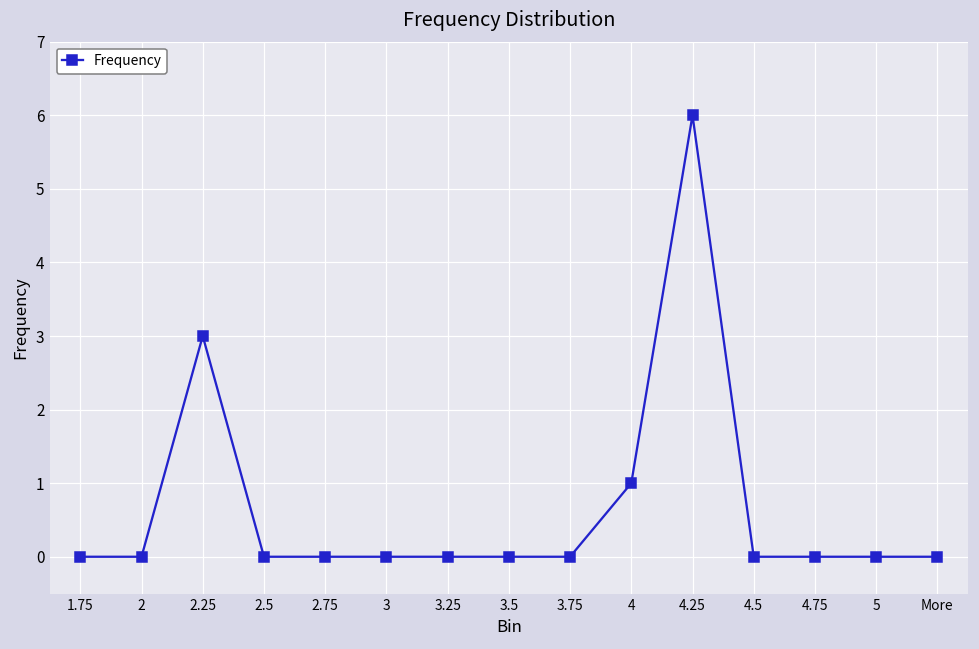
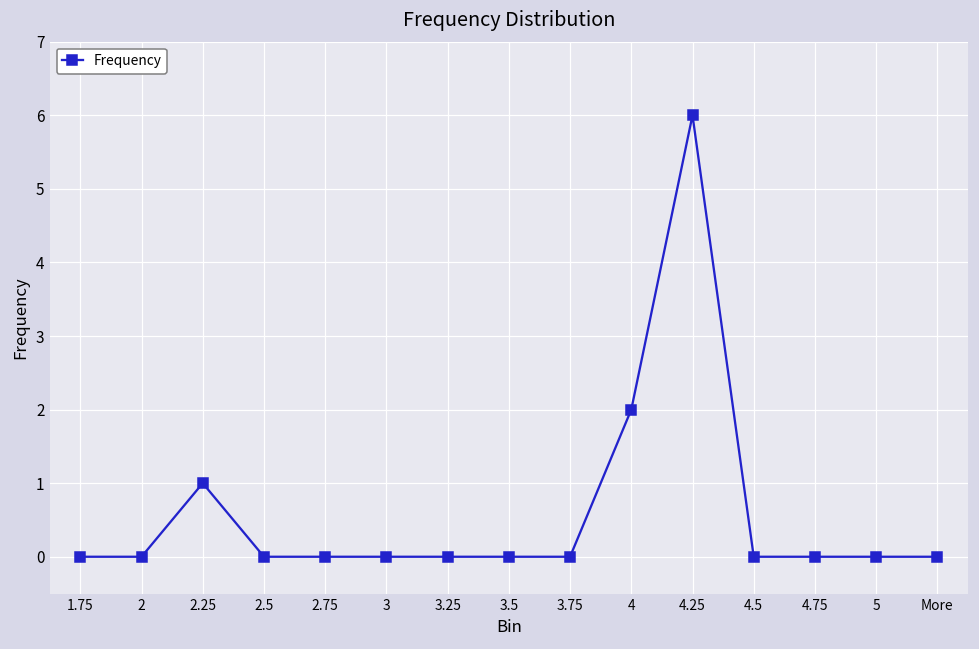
2.25: 3 -> 1
4: 1 -> 2
